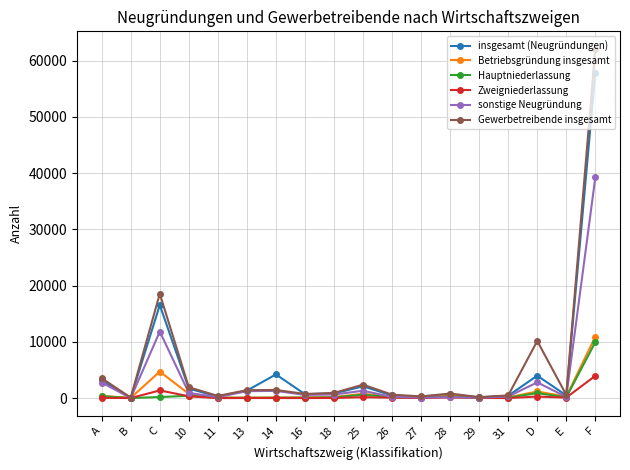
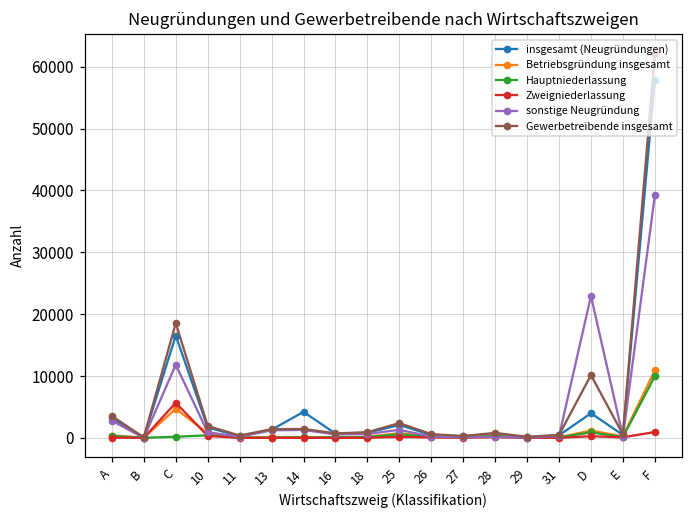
Zweigniederlassung, C: 1000 -> 6000
sonstige Neugründung, D: 3000 -> 23000
Zweigniederlassung, F: 4000 -> 1000
